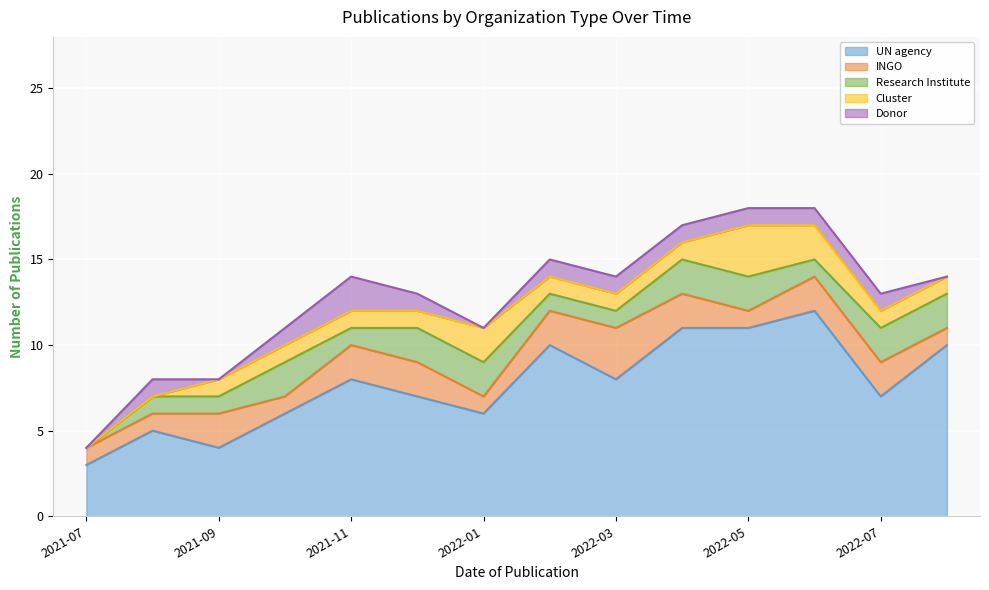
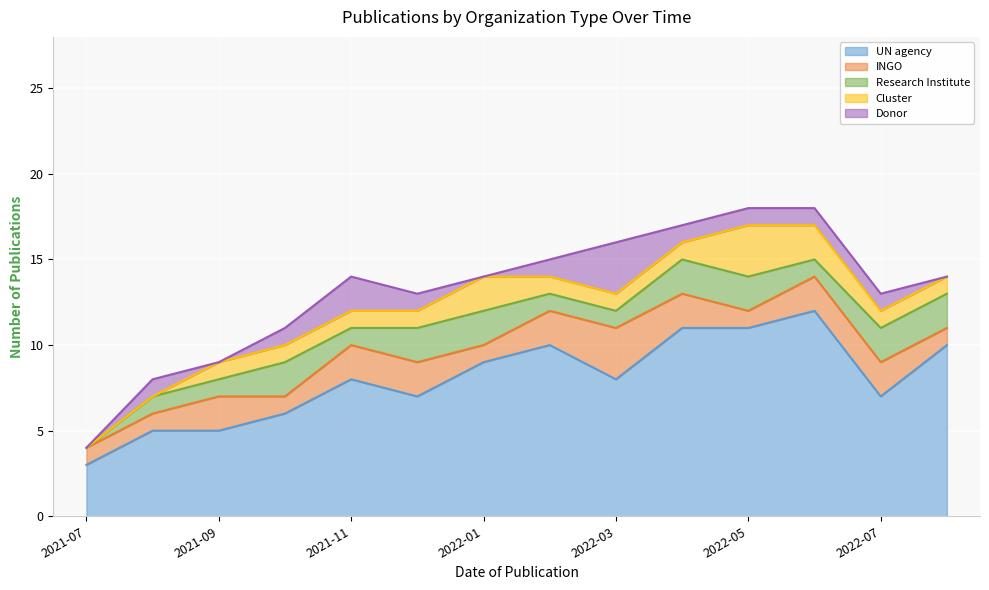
UN agency, 2021-09: 4 -> 5
UN agency, 2022-01: 6 -> 9
Donor, 2022-03: 1 -> 3
